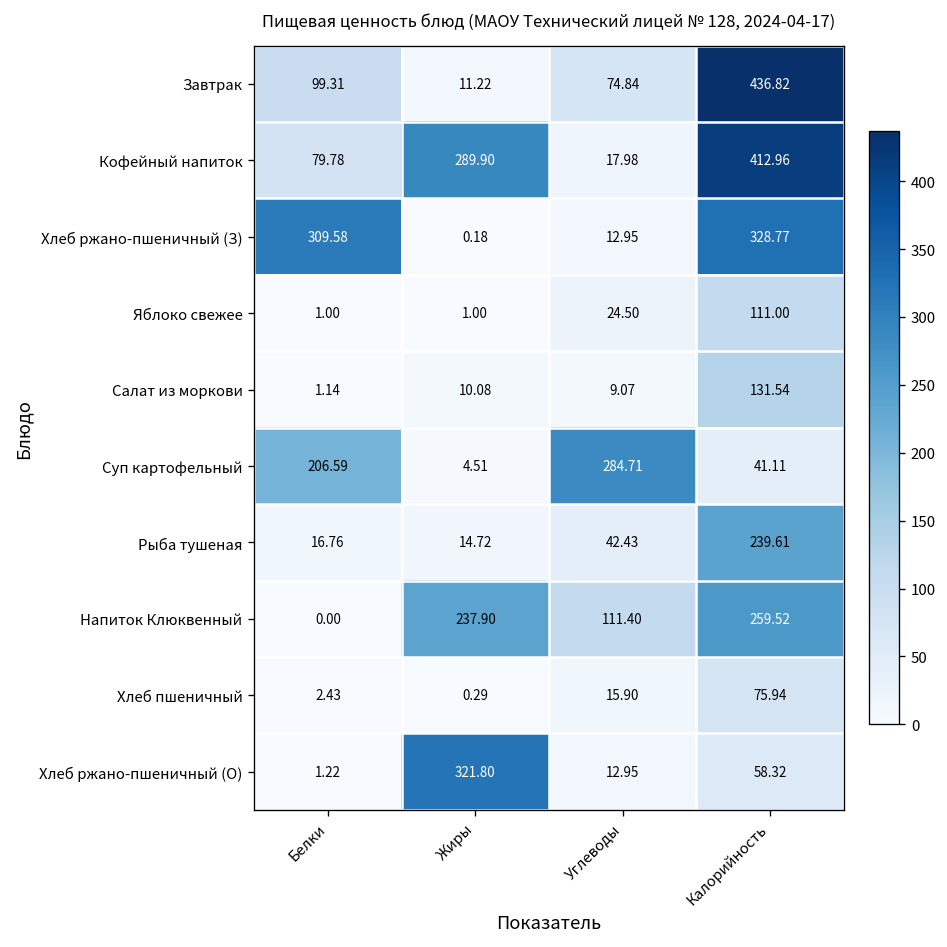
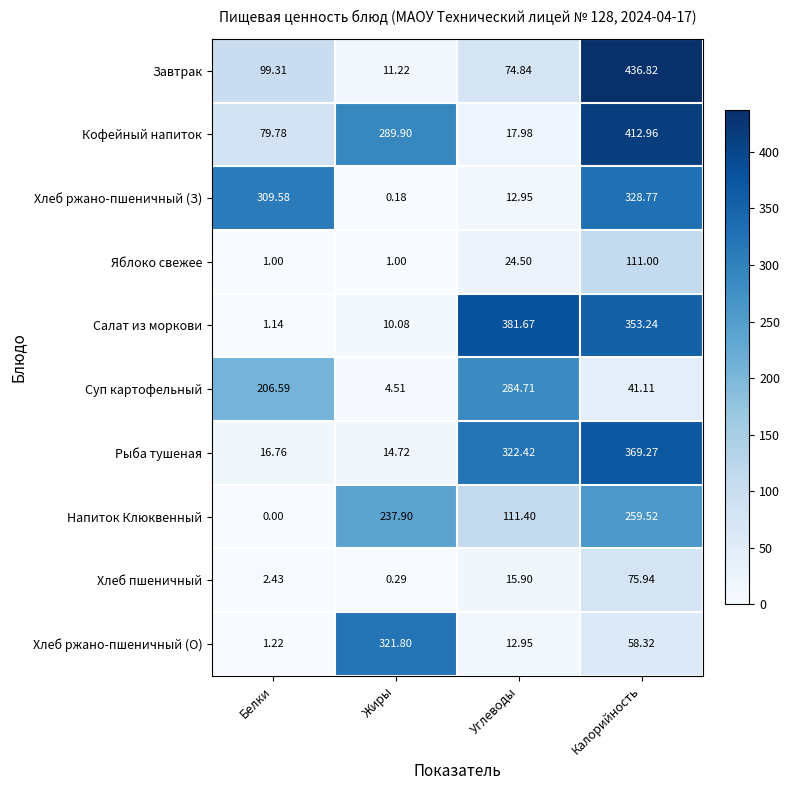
Салат из моркови, Углеводы: 9.07 -> 381.67
Салат из моркови, Калорийность: 131.54 -> 353.24
Рыба тушеная, Углеводы: 42.43 -> 322.42
Рыба тушеная, Калорийность: 239.61 -> 369.27
